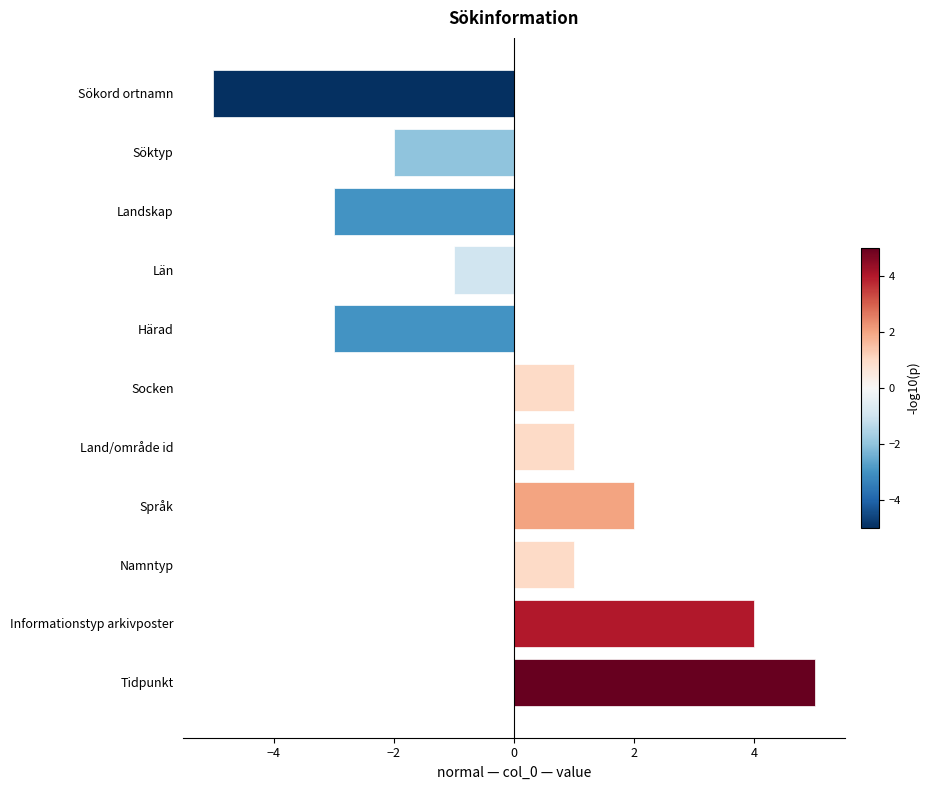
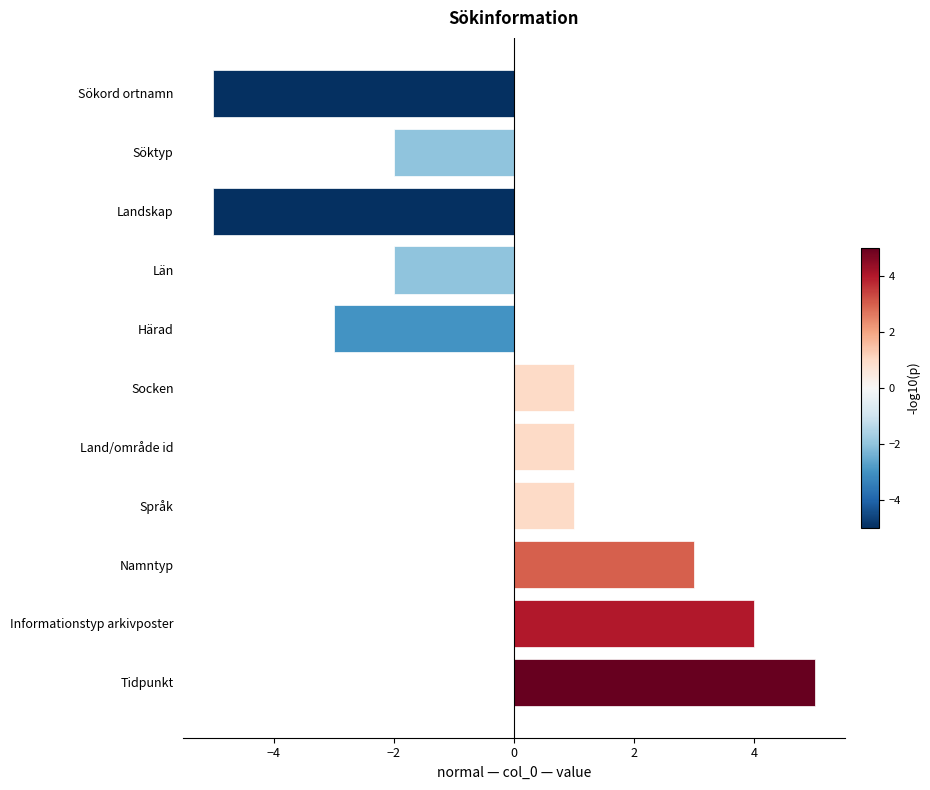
Landskap: -3.0 -> -5.0
Län: -1.0 -> -2.0
Språk: 2.0 -> 1.0
Namntyp: 1.0 -> 3.0
